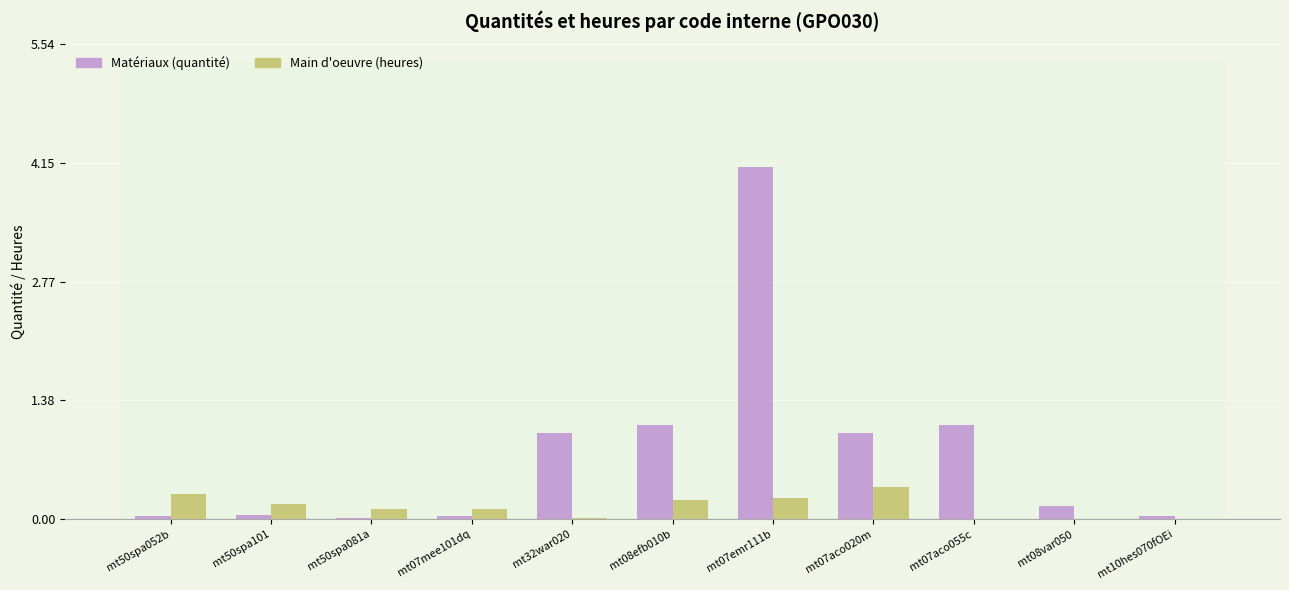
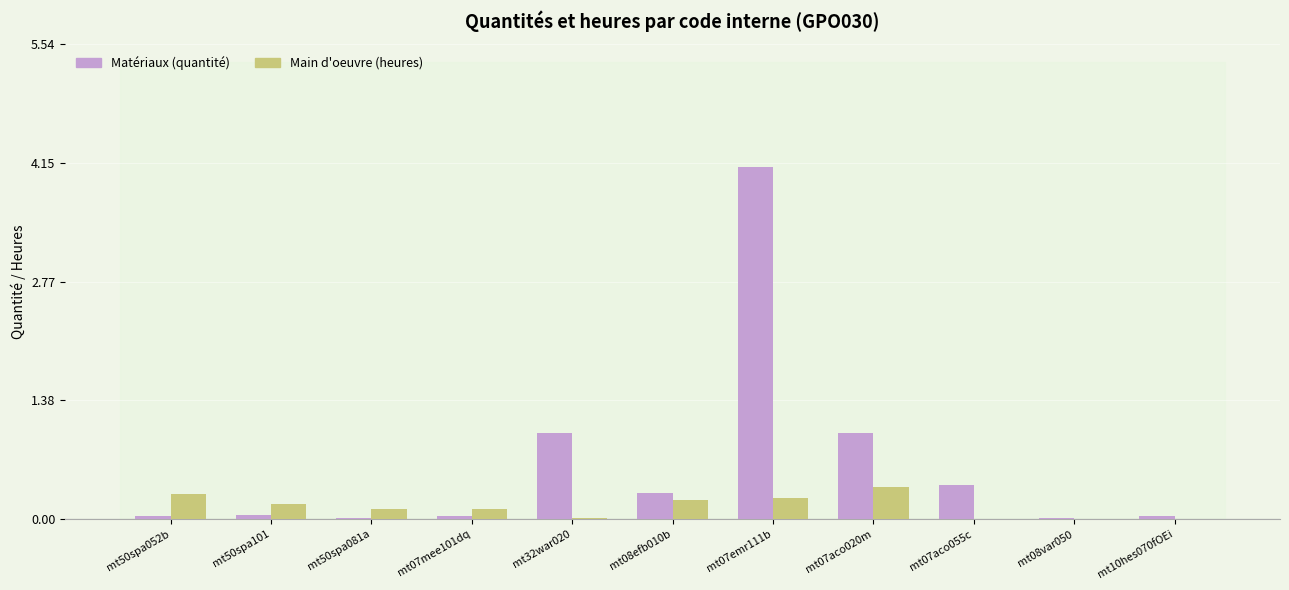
Matériaux (quantité), mt08efb010b: 1.1 -> 0.3
Matériaux (quantité), mt07aco055c: 1.1 -> 0.4
Matériaux (quantité), mt08var050: 0.2 -> 0.0
